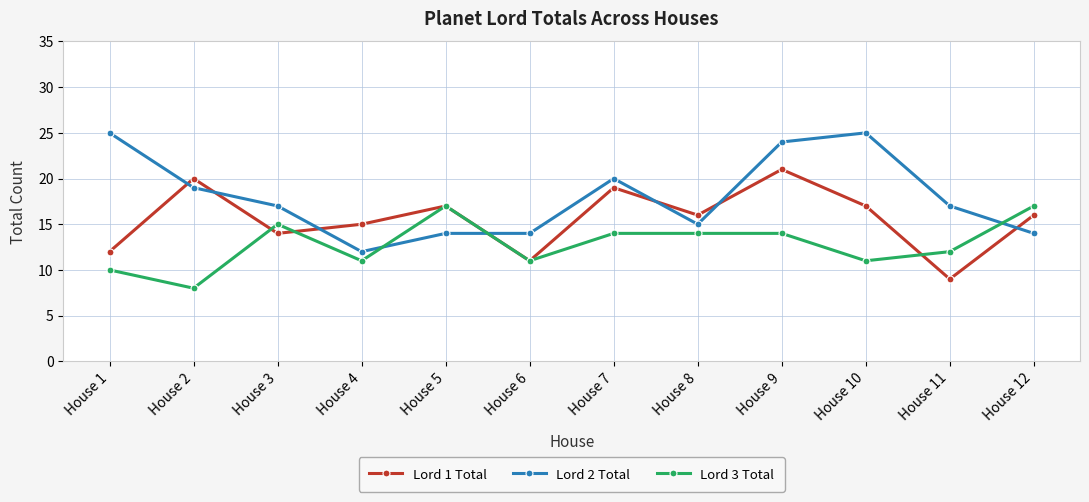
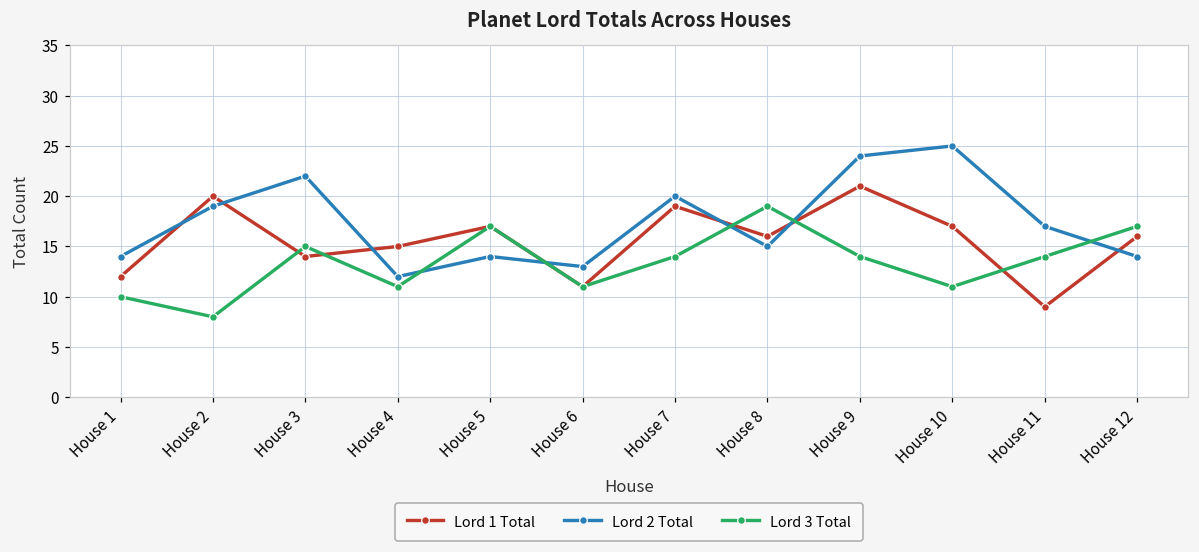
Lord 2 Total, House 1: 25 -> 14
Lord 2 Total, House 3: 17 -> 22
Lord 2 Total, House 6: 14 -> 13
Lord 3 Total, House 8: 14 -> 19
Lord 3 Total, House 11: 12 -> 14
